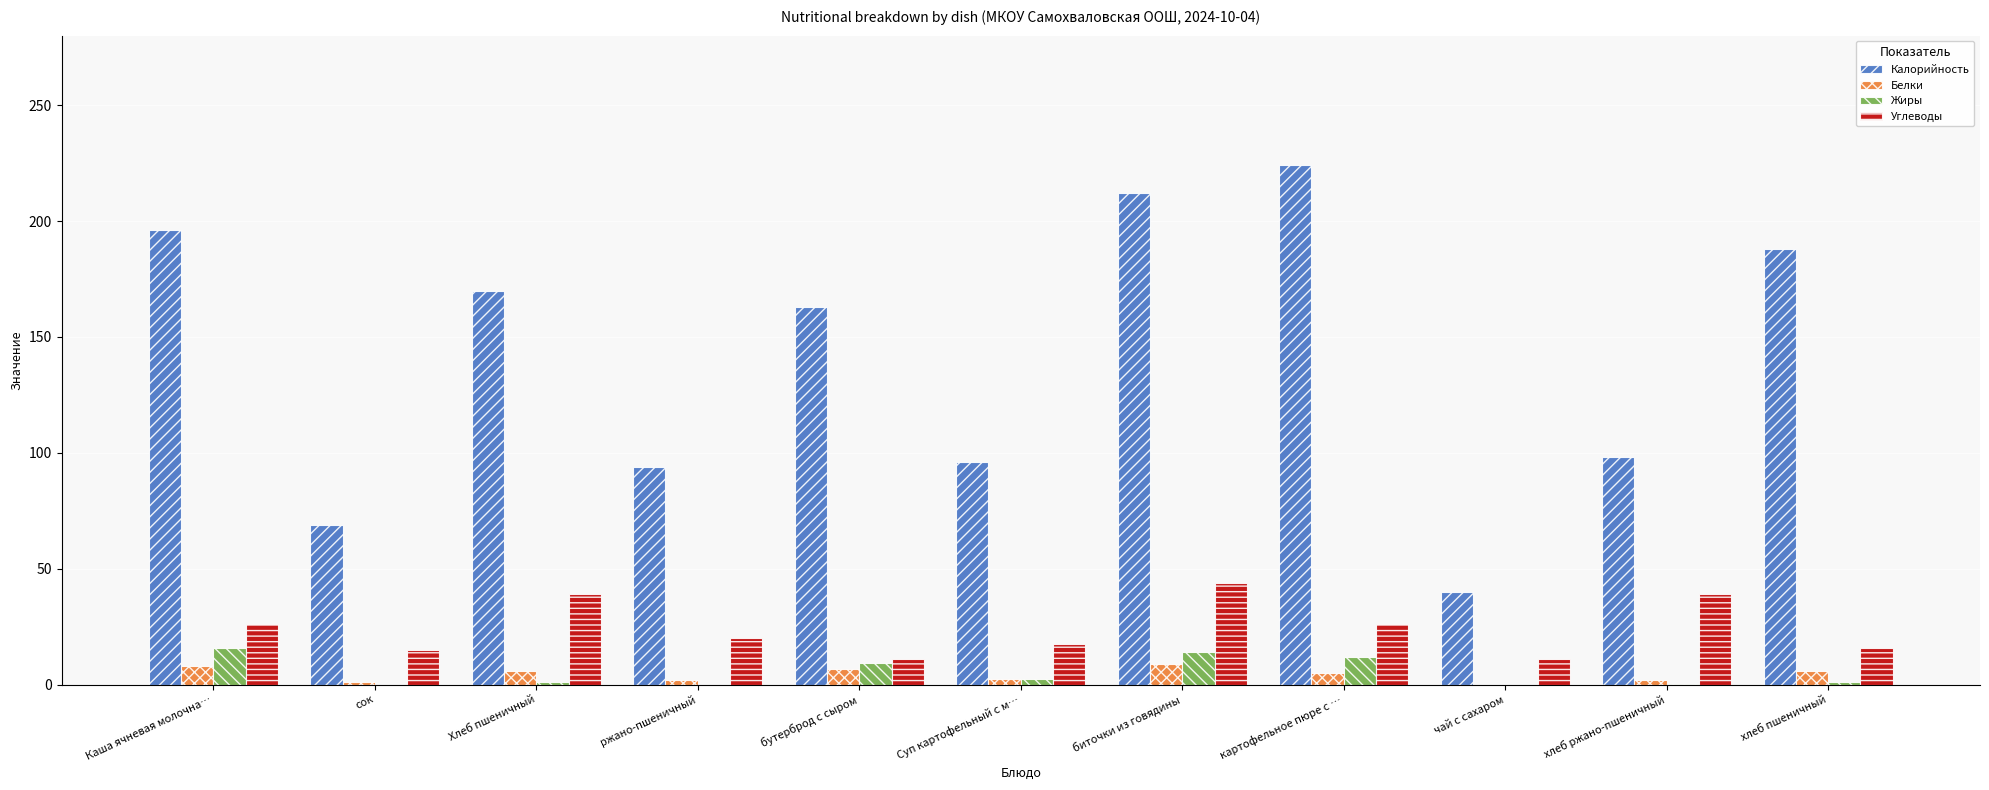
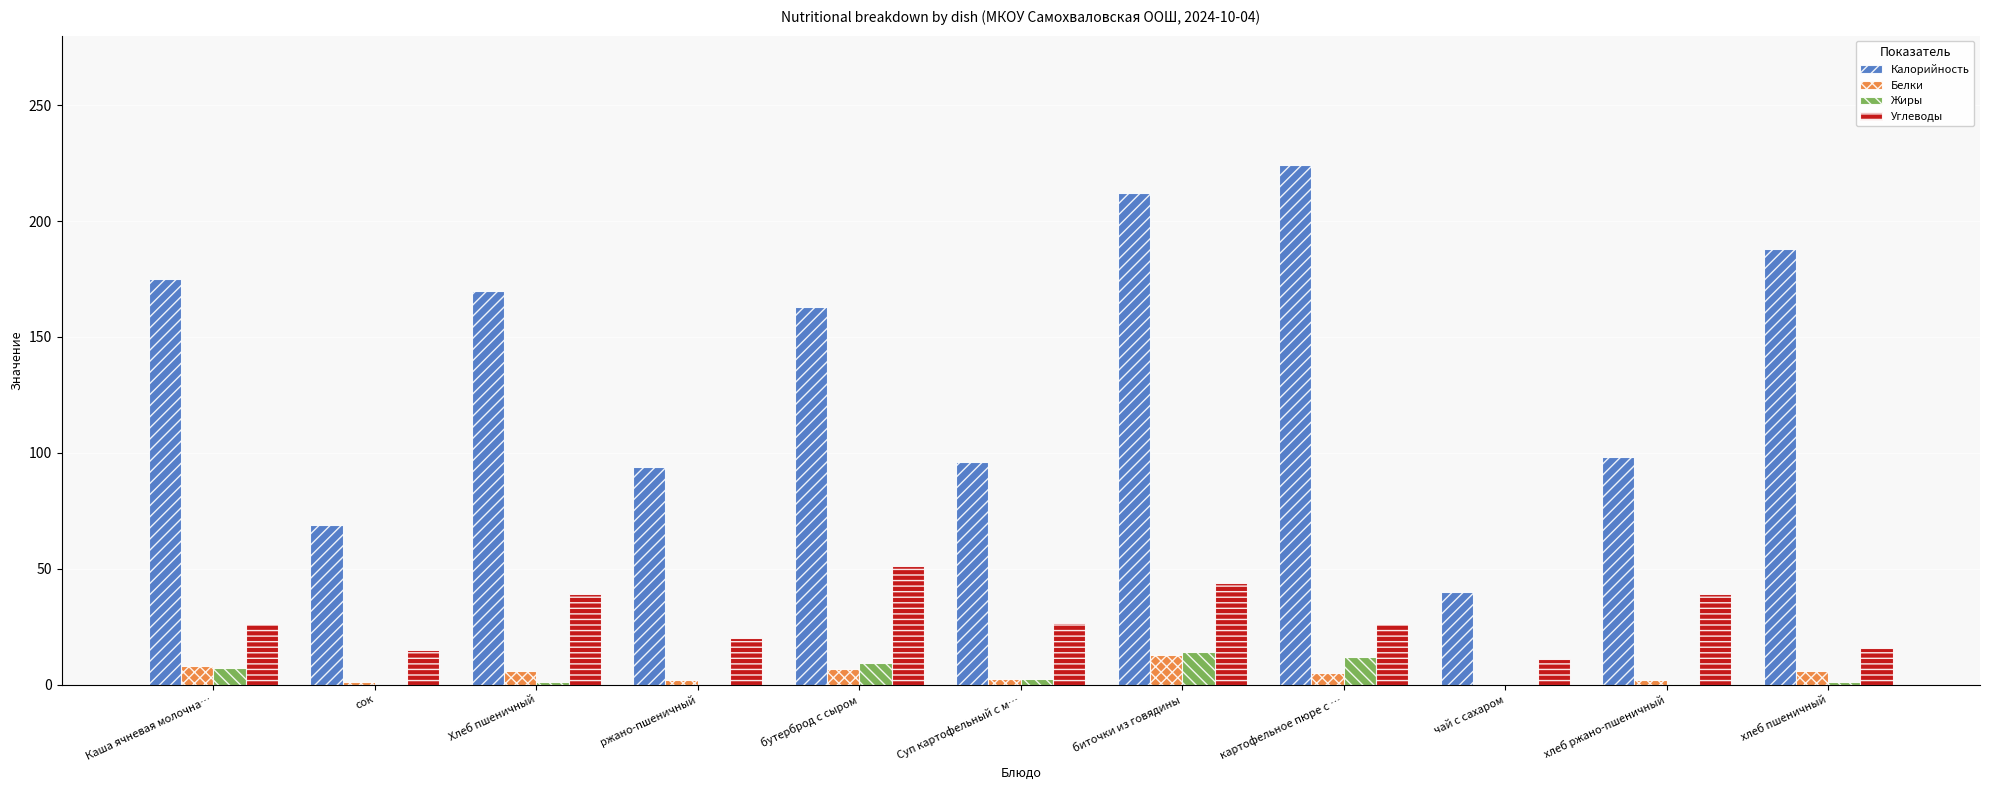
Калорийность, Каша ячневая молочна…: 196 -> 175
Жиры, Каша ячневая молочна…: 16 -> 7
Углеводы, бутерброд с сыром: 11 -> 51
Углеводы, Суп картофельный с м…: 18 -> 27
Белки, биточки из говядины: 9 -> 13
